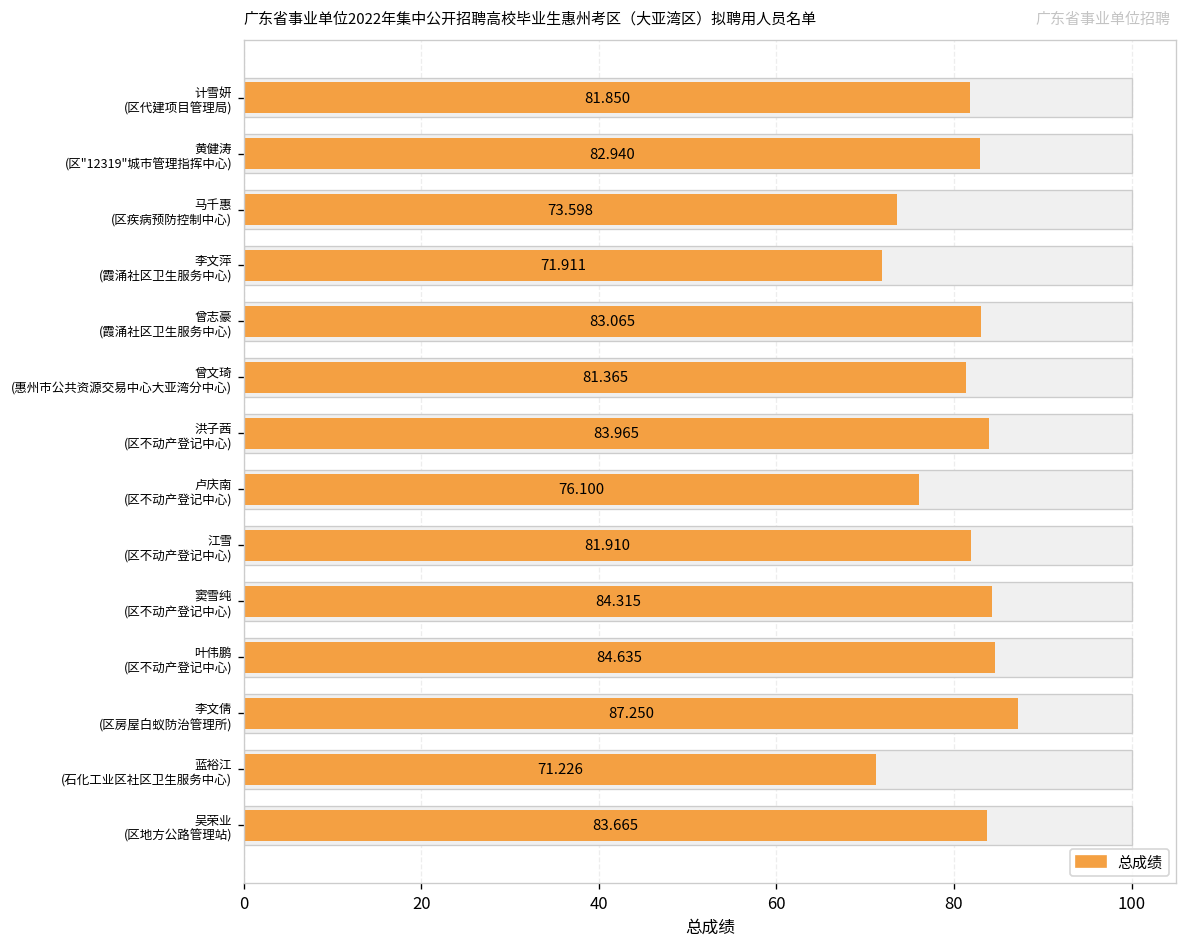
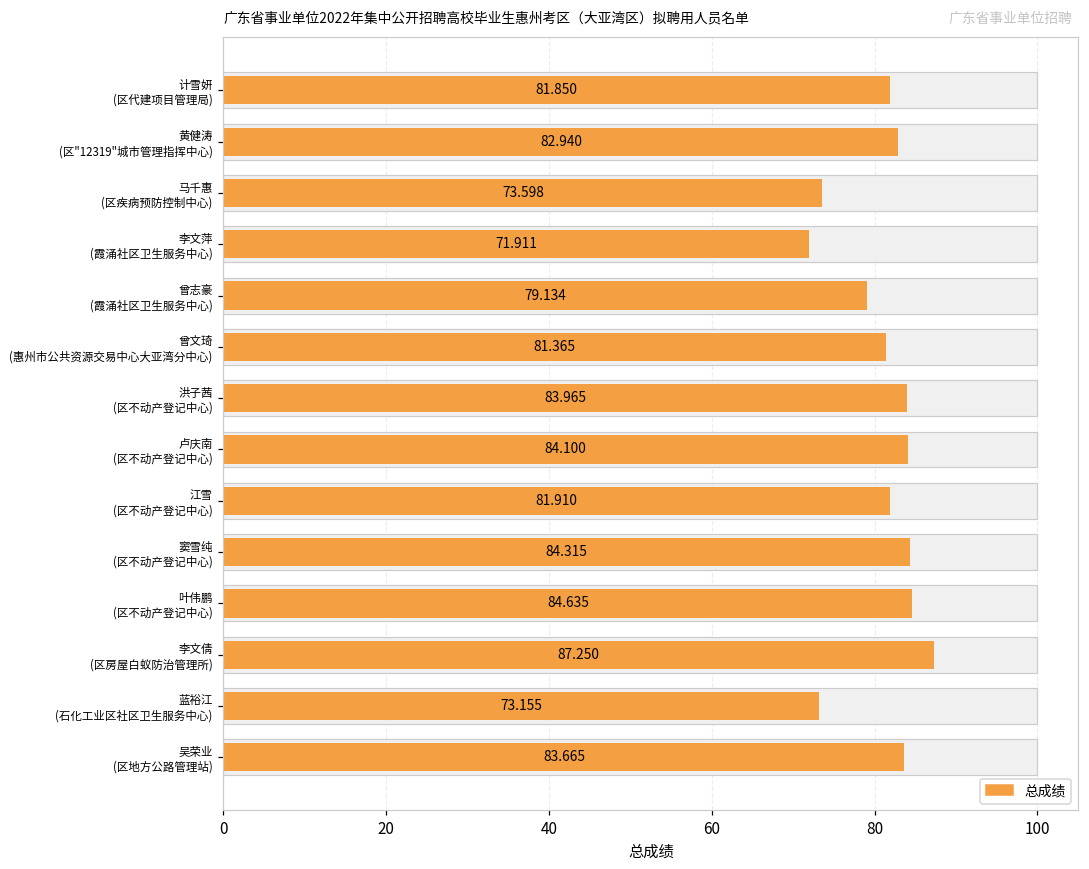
总成绩, 曾志豪 (霞涌社区卫生服务中心): 83.065 -> 79.134
总成绩, 卢庆南 (区不动产登记中心): 76.100 -> 84.100
总成绩, 蓝裕江 (石化工业区社区卫生服务中心): 71.226 -> 73.155
